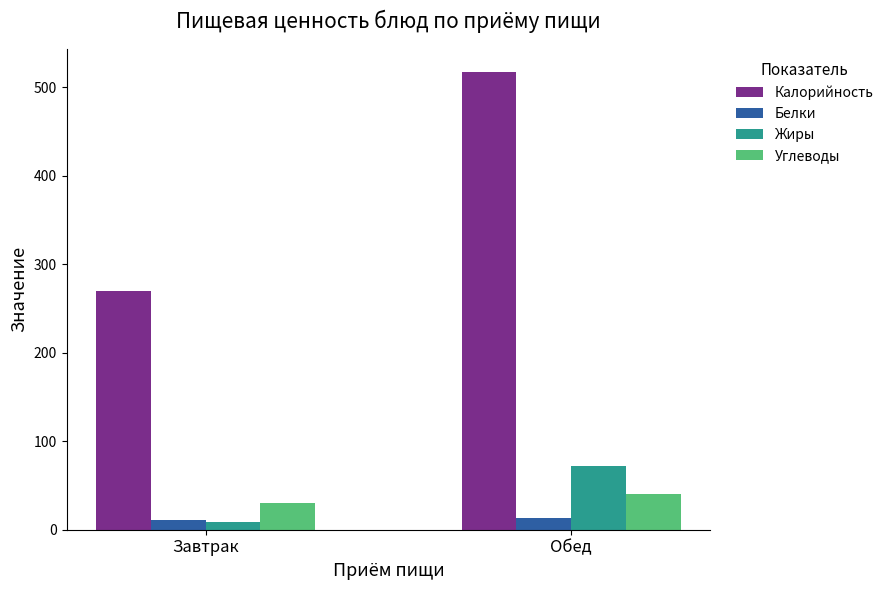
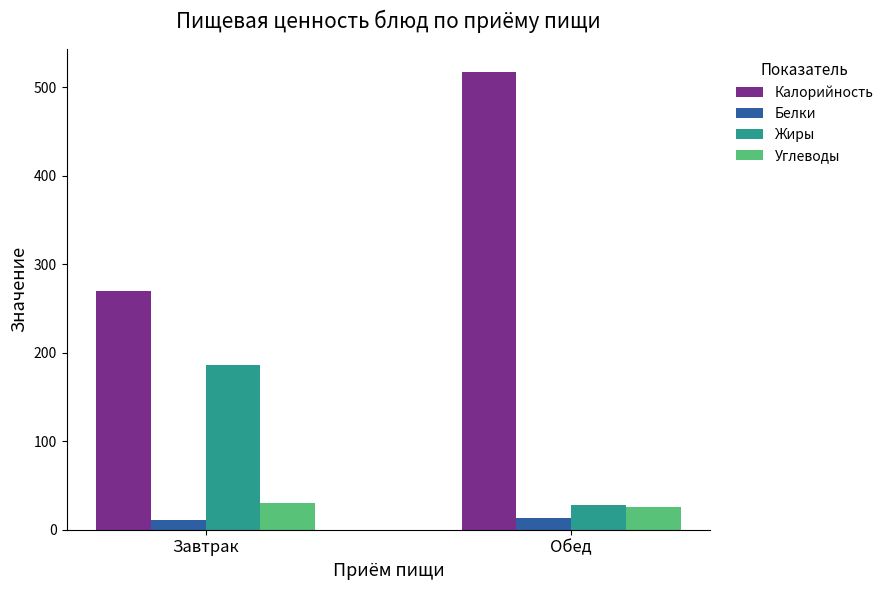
Жиры, Завтрак: 10 -> 190
Жиры, Обед: 70 -> 30
Углеводы, Обед: 40 -> 30
